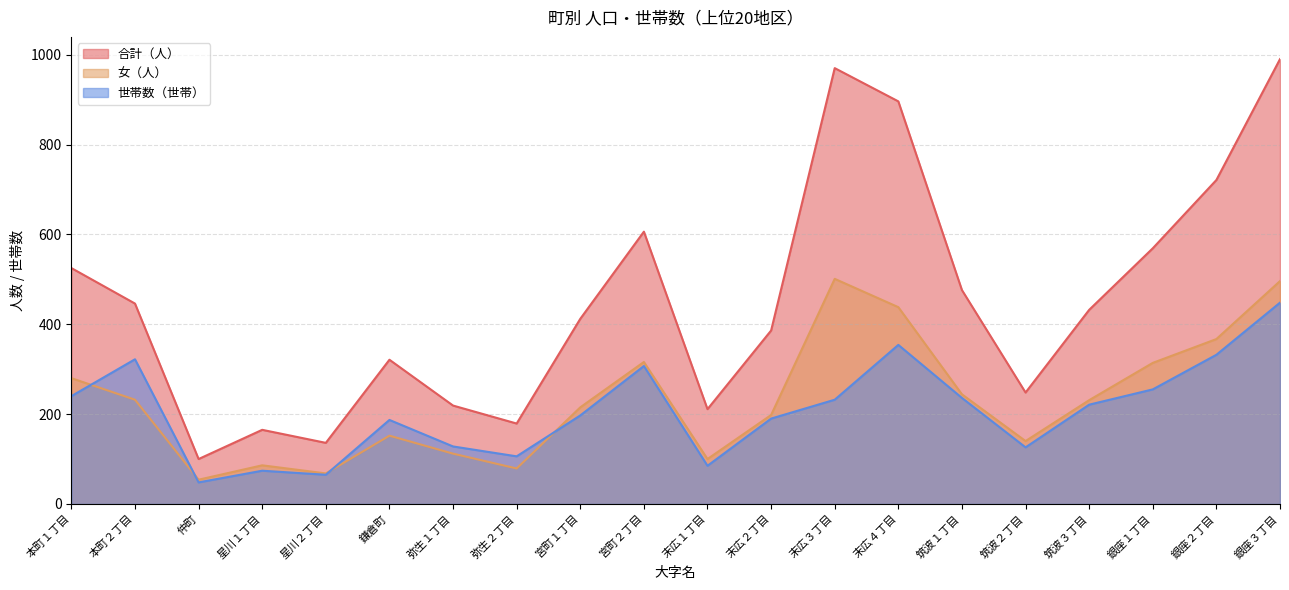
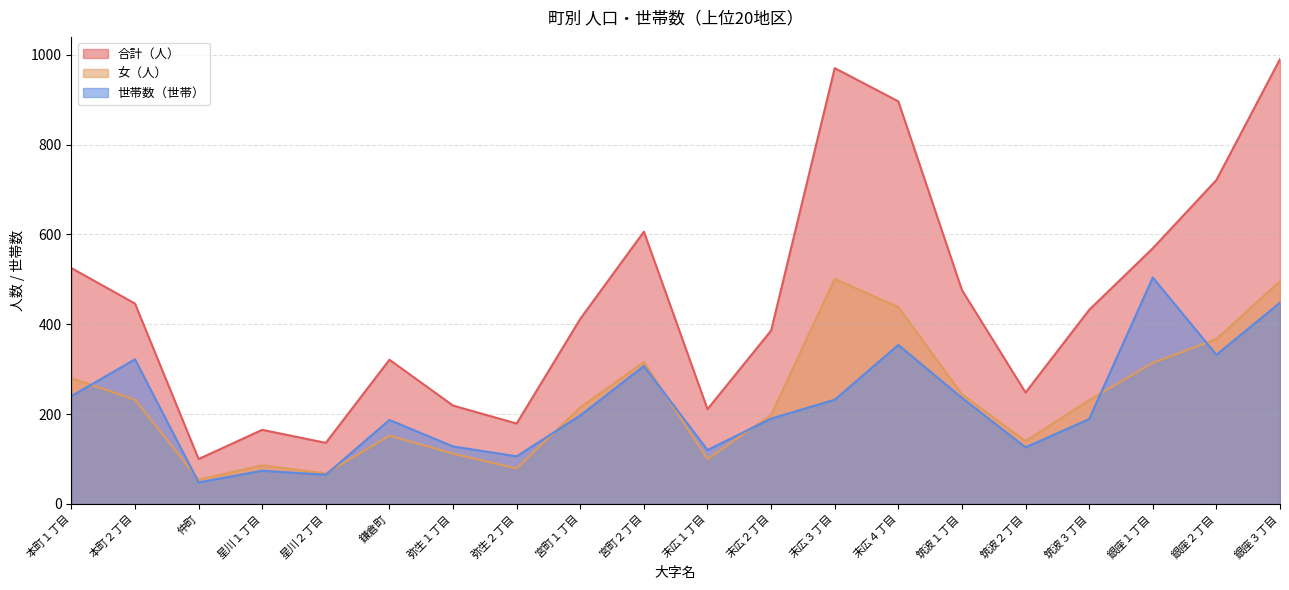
世帯数（世帯）, 末広１丁目: 90 -> 120
世帯数（世帯）, 筑波３丁目: 220 -> 190
世帯数（世帯）, 銀座１丁目: 260 -> 500
